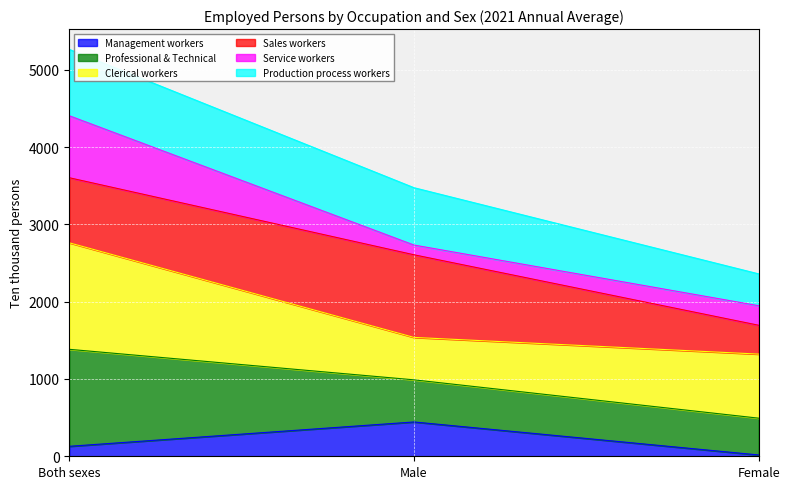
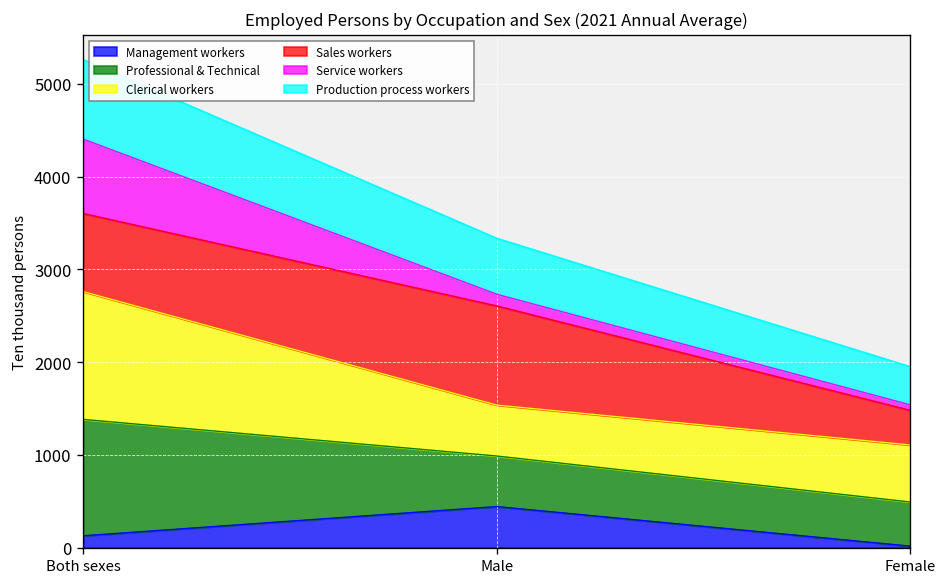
Production process workers, Male: 700 -> 600
Clerical workers, Female: 800 -> 600
Service workers, Female: 300 -> 100
